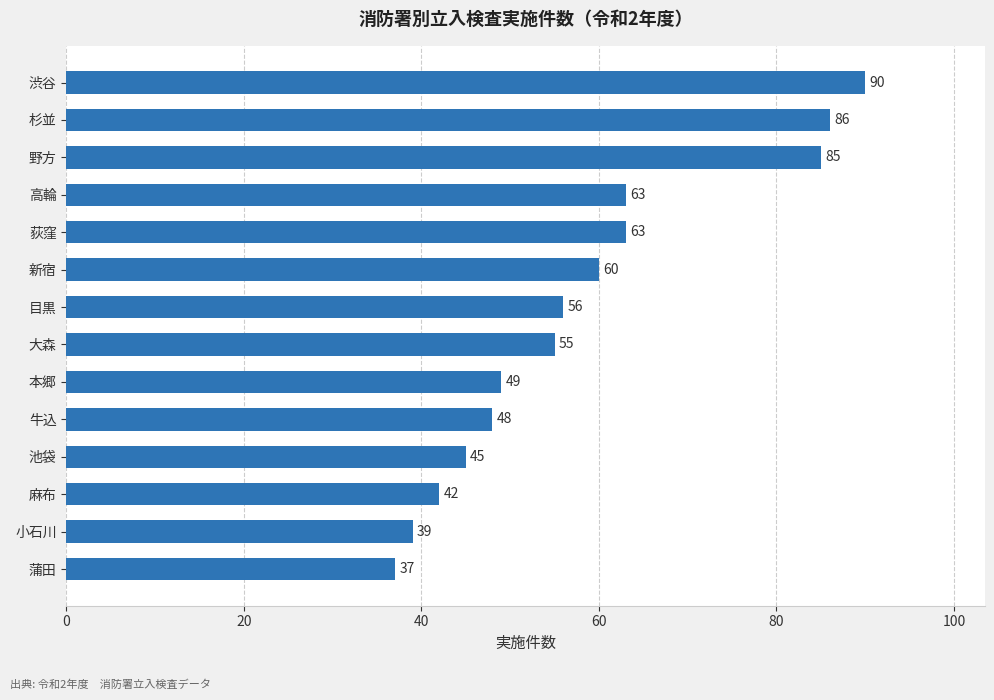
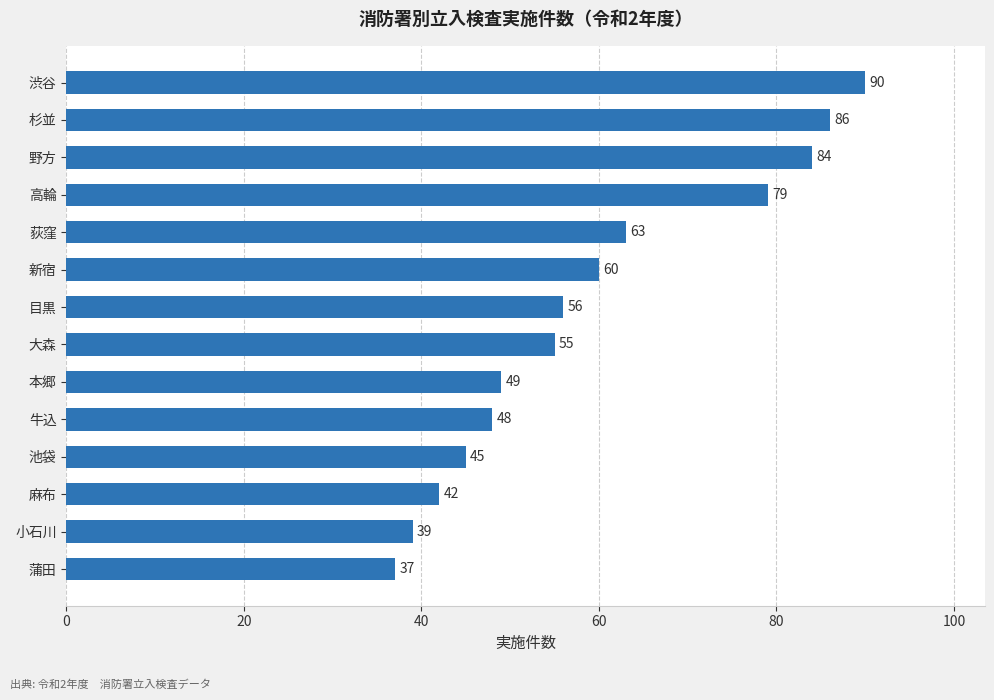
野方: 85 -> 84
高輪: 63 -> 79
